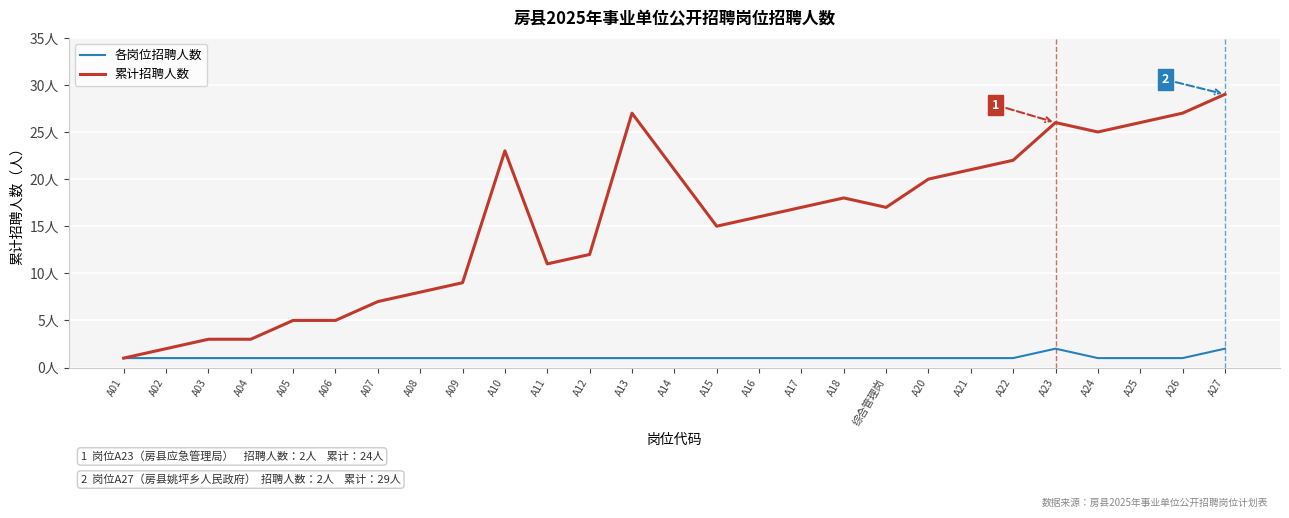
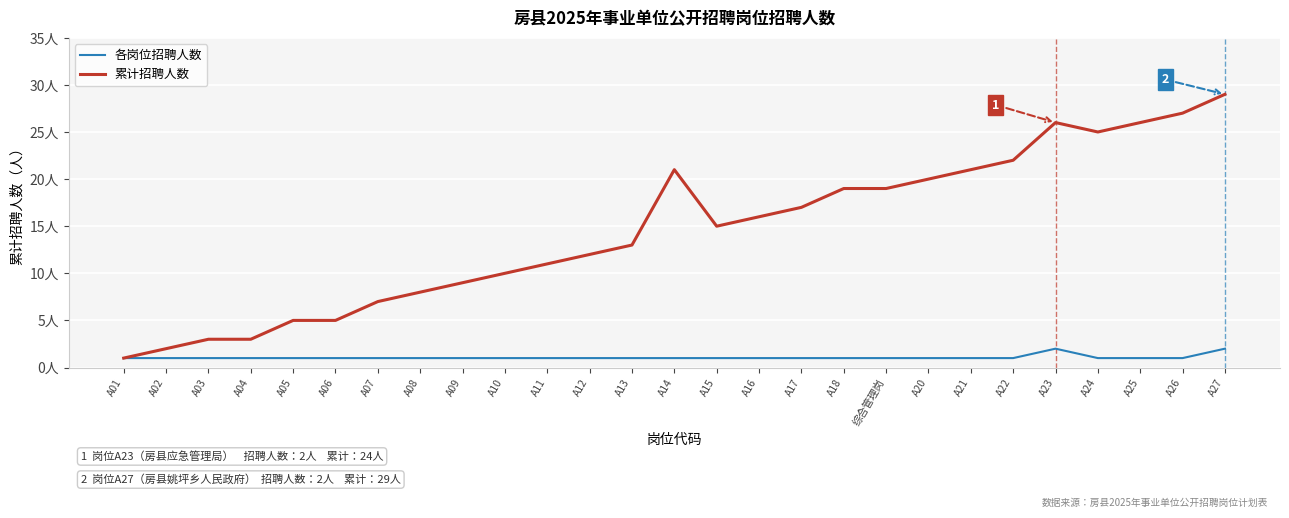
累计招聘人数, A10: 23人 -> 10人
累计招聘人数, A13: 27人 -> 13人
累计招聘人数, A18: 18人 -> 19人
累计招聘人数, 综合管理岗: 17人 -> 19人
